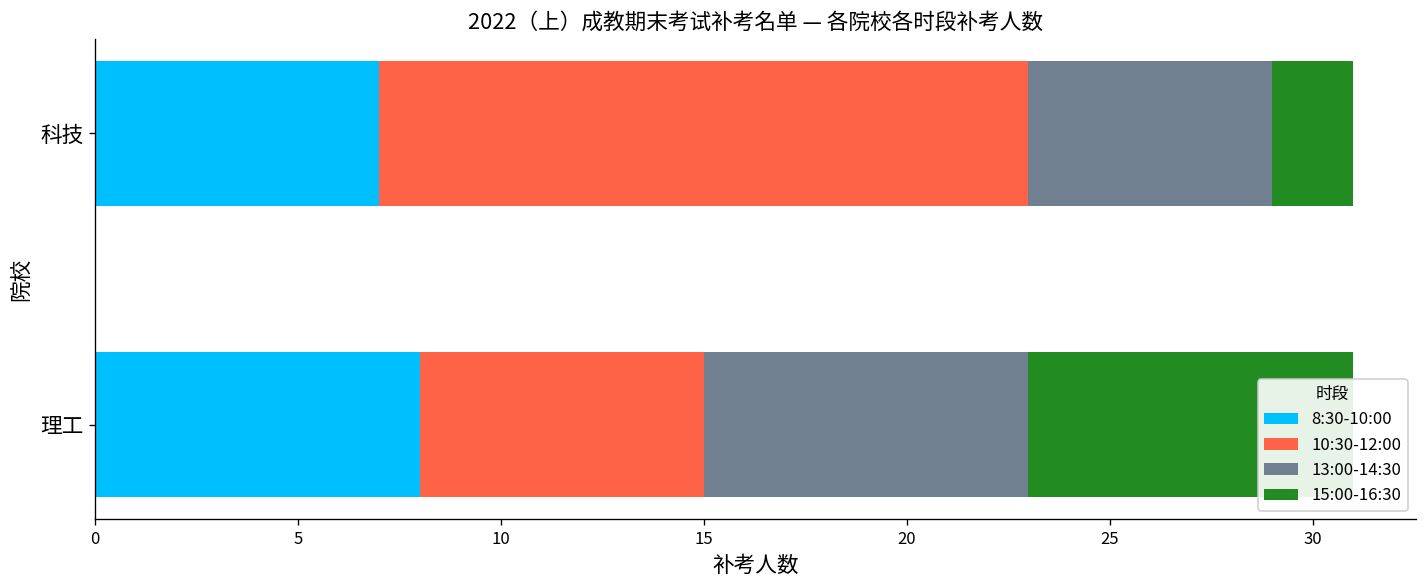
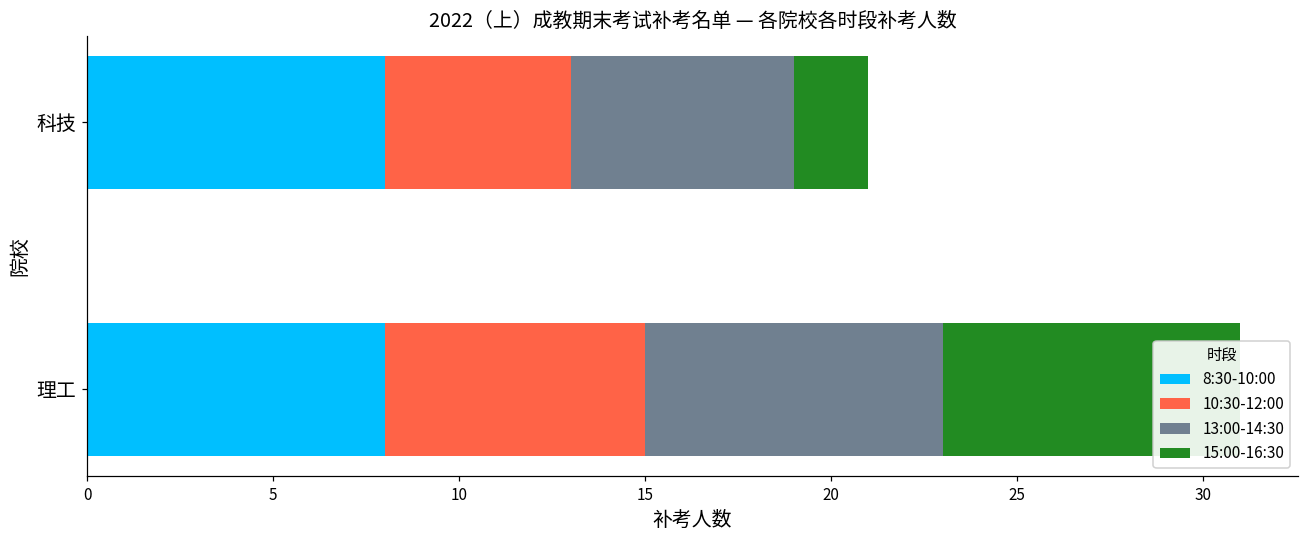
8:30-10:00, 科技: 7 -> 8
10:30-12:00, 科技: 16 -> 5
